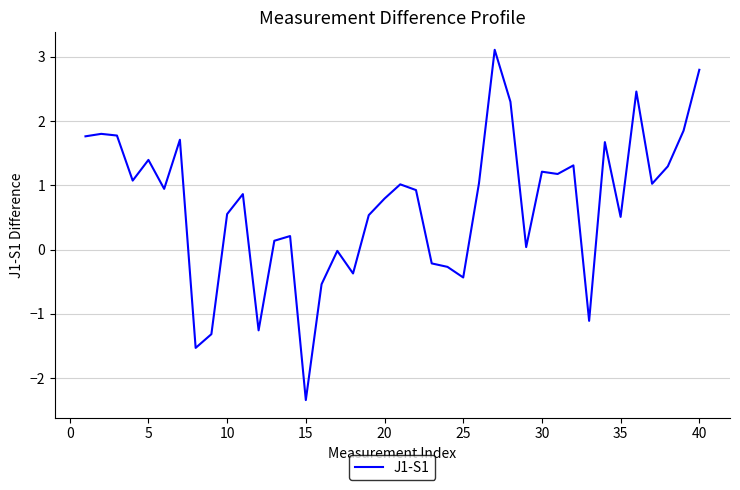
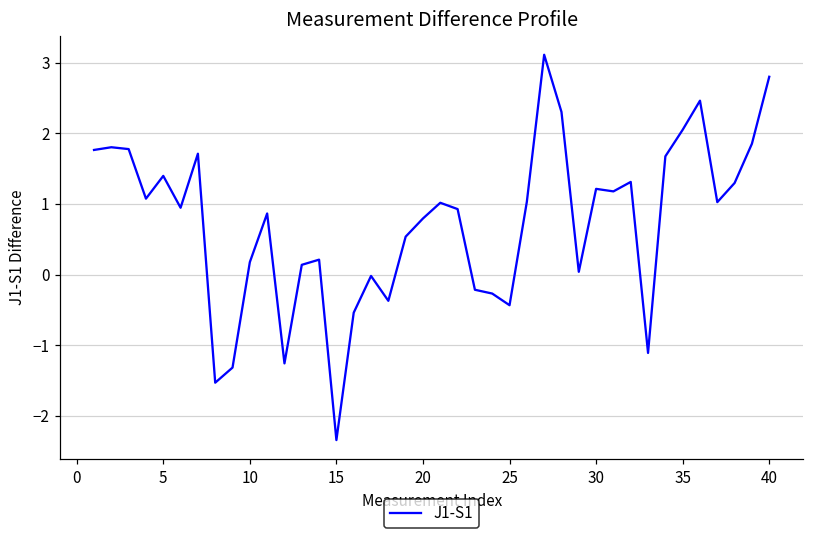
10: 0.6 -> 0.2
35: 0.5 -> 2.0
